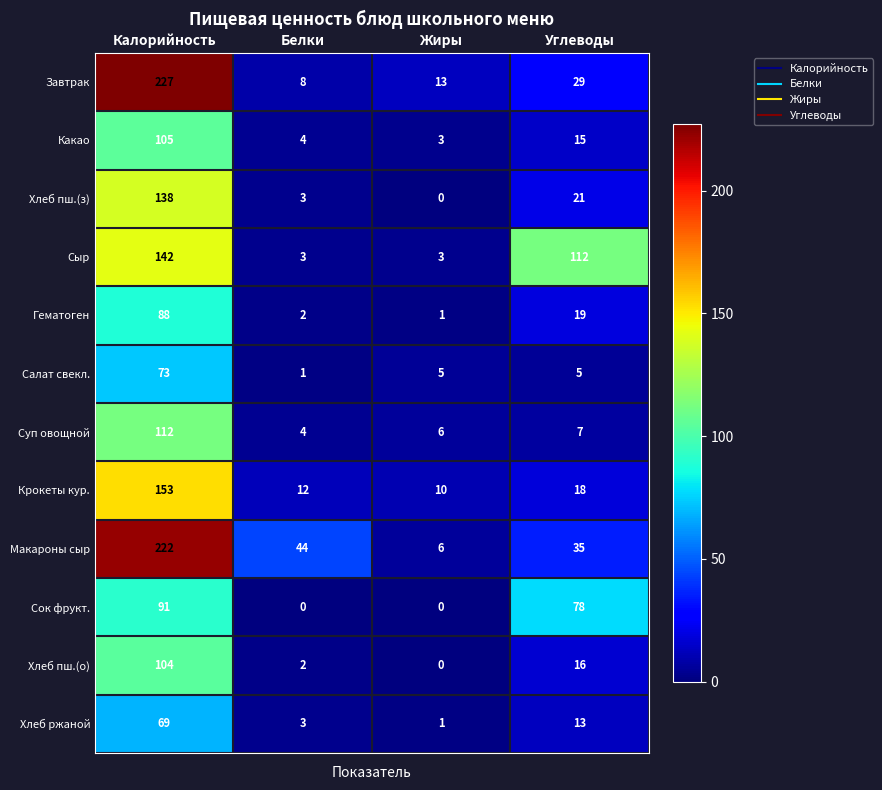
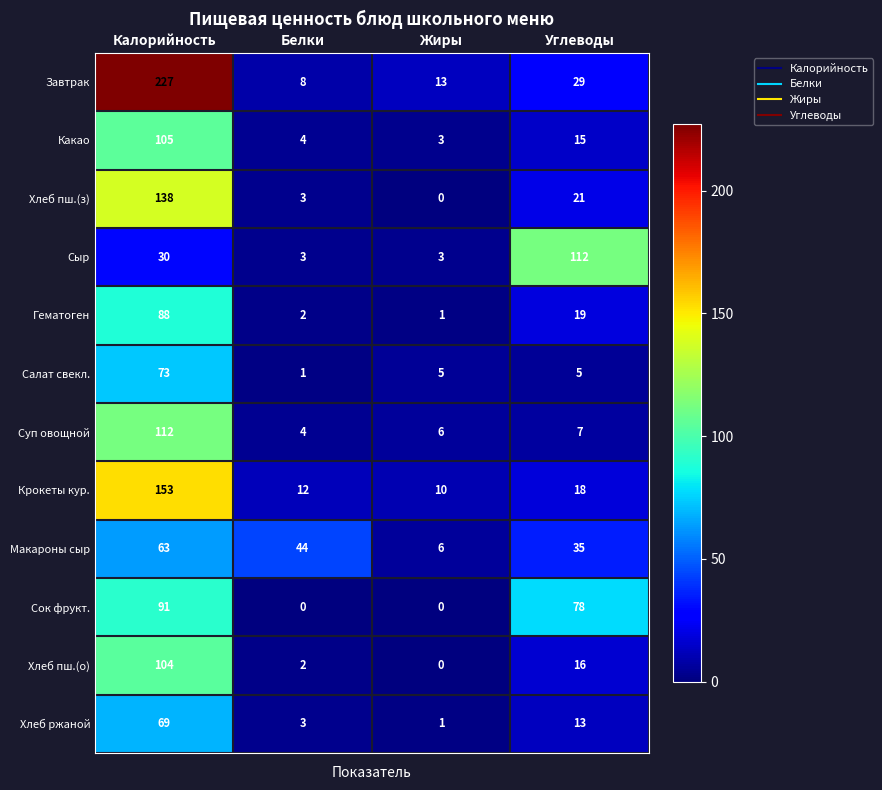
Сыр, Калорийность: 142 -> 30
Макароны сыр, Калорийность: 222 -> 63
